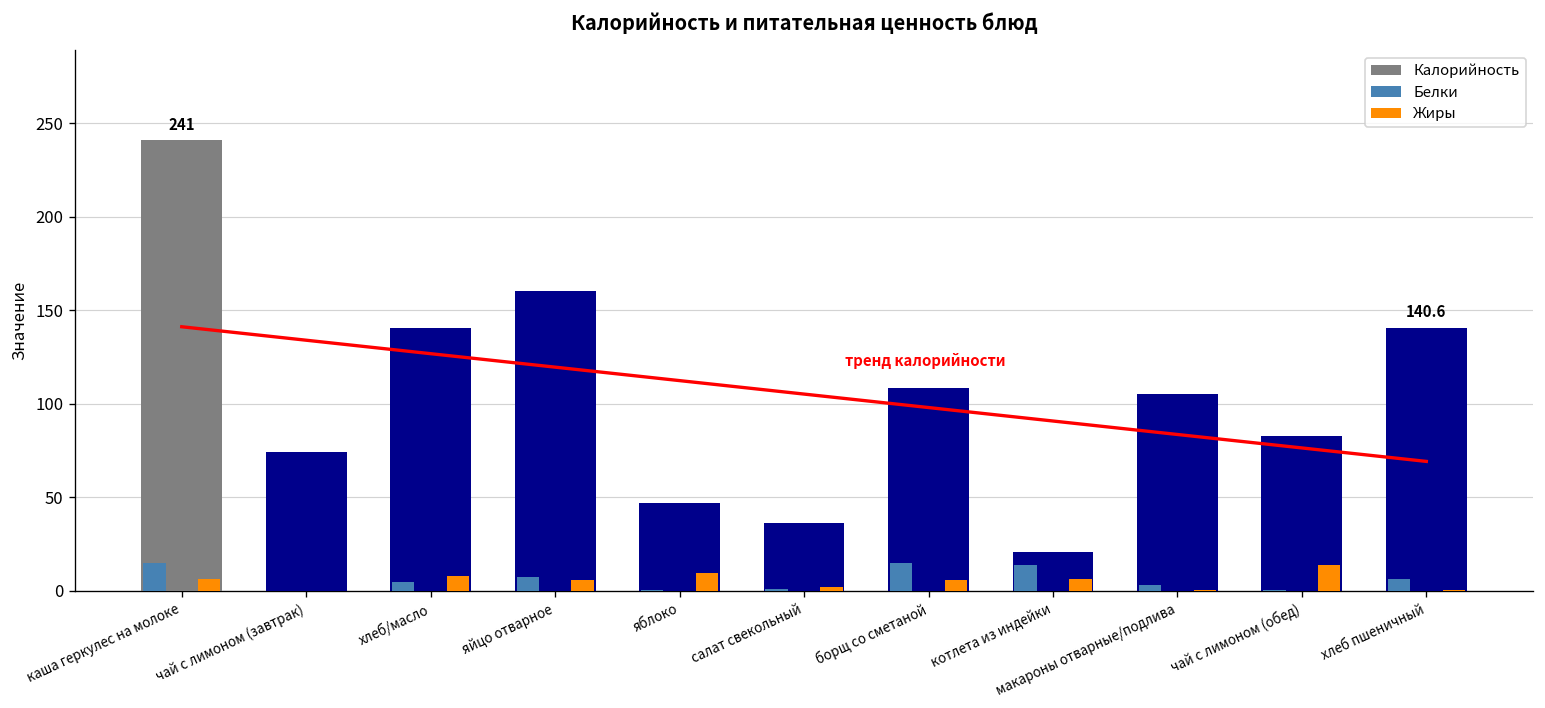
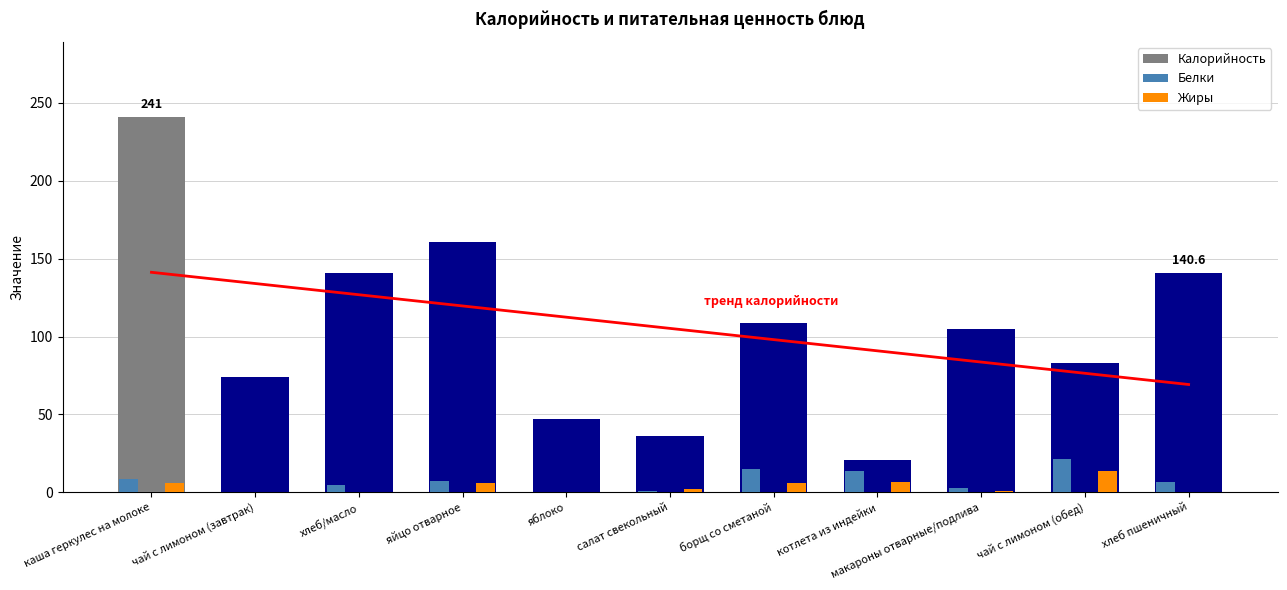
Белки, каша геркулес на молоке: 15 -> 9
Жиры, хлеб/масло: 8 -> 0
Жиры, яблоко: 9 -> 0
Белки, чай с лимоном (обед): 1 -> 22
